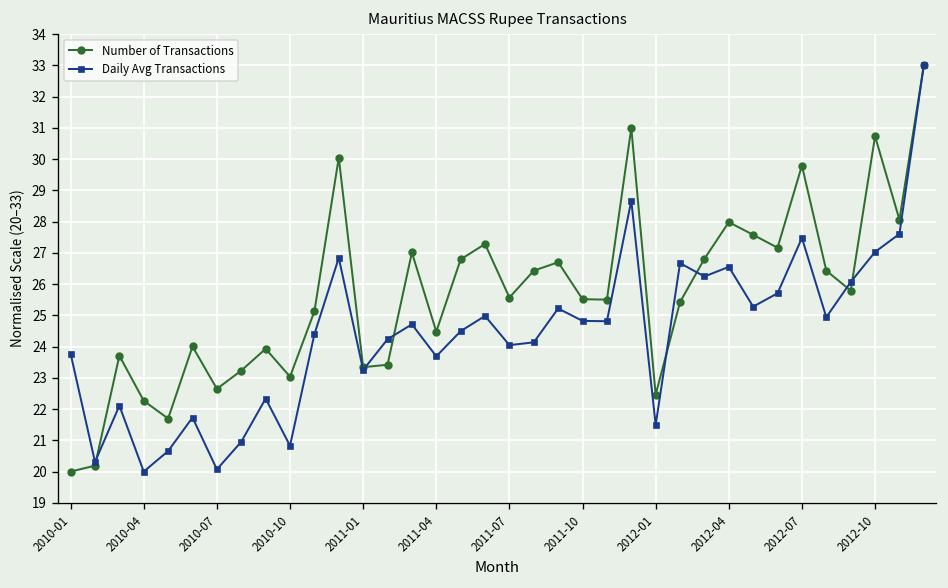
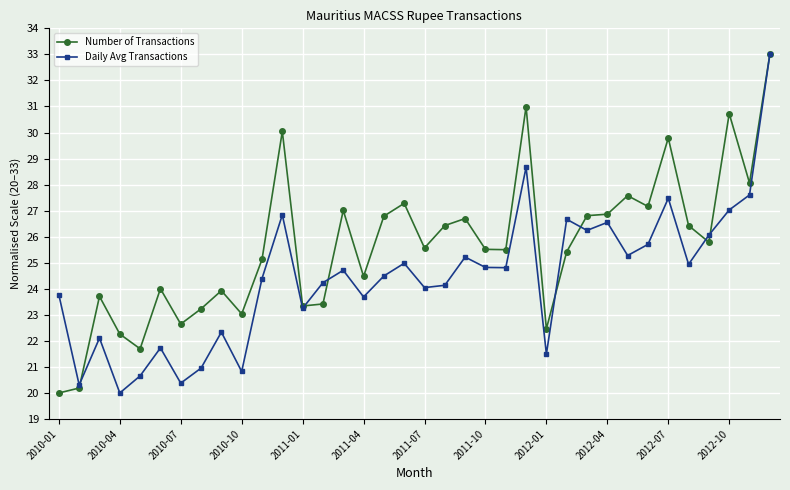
Daily Avg Transactions, 2010-07: 20.1 -> 20.4
Number of Transactions, 2012-04: 28.0 -> 26.9
